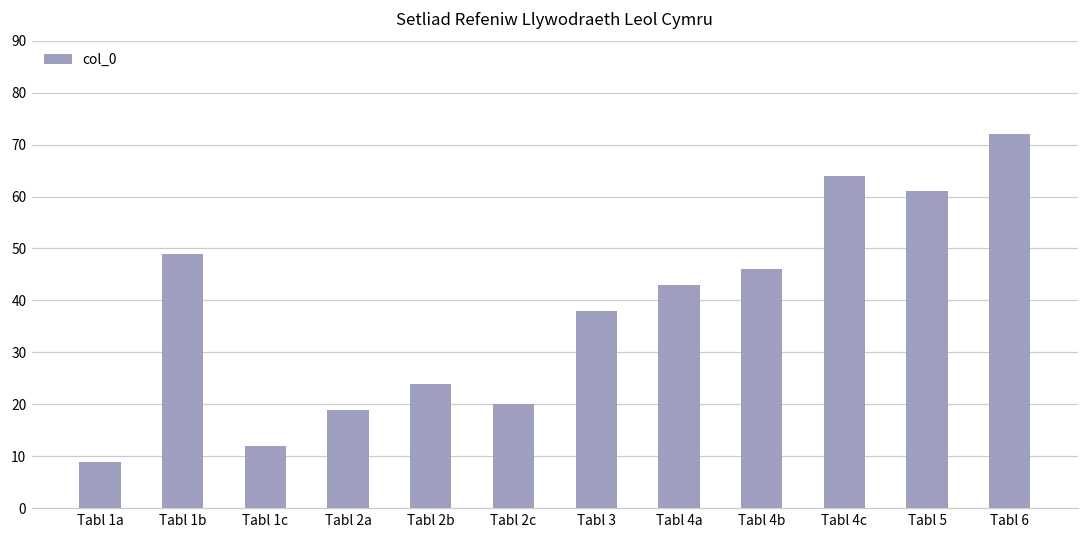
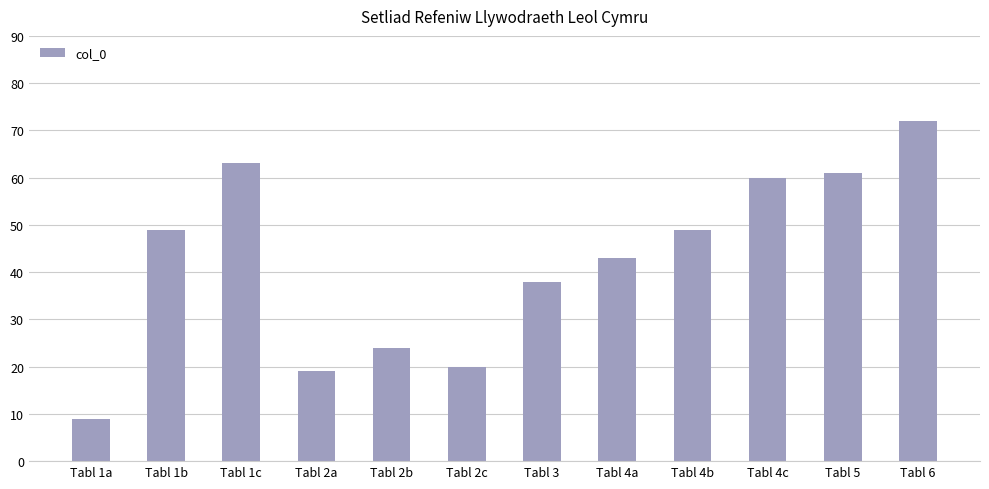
Tabl 1c: 12 -> 63
Tabl 4b: 46 -> 49
Tabl 4c: 64 -> 60
